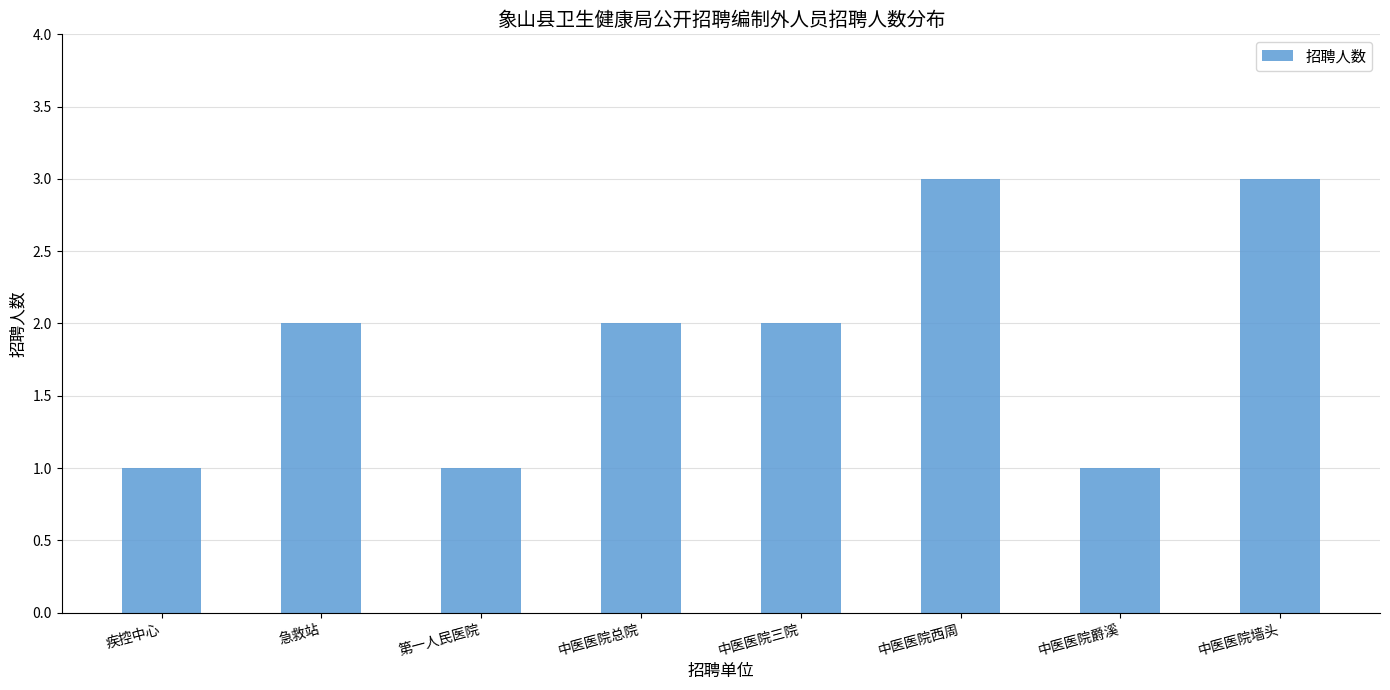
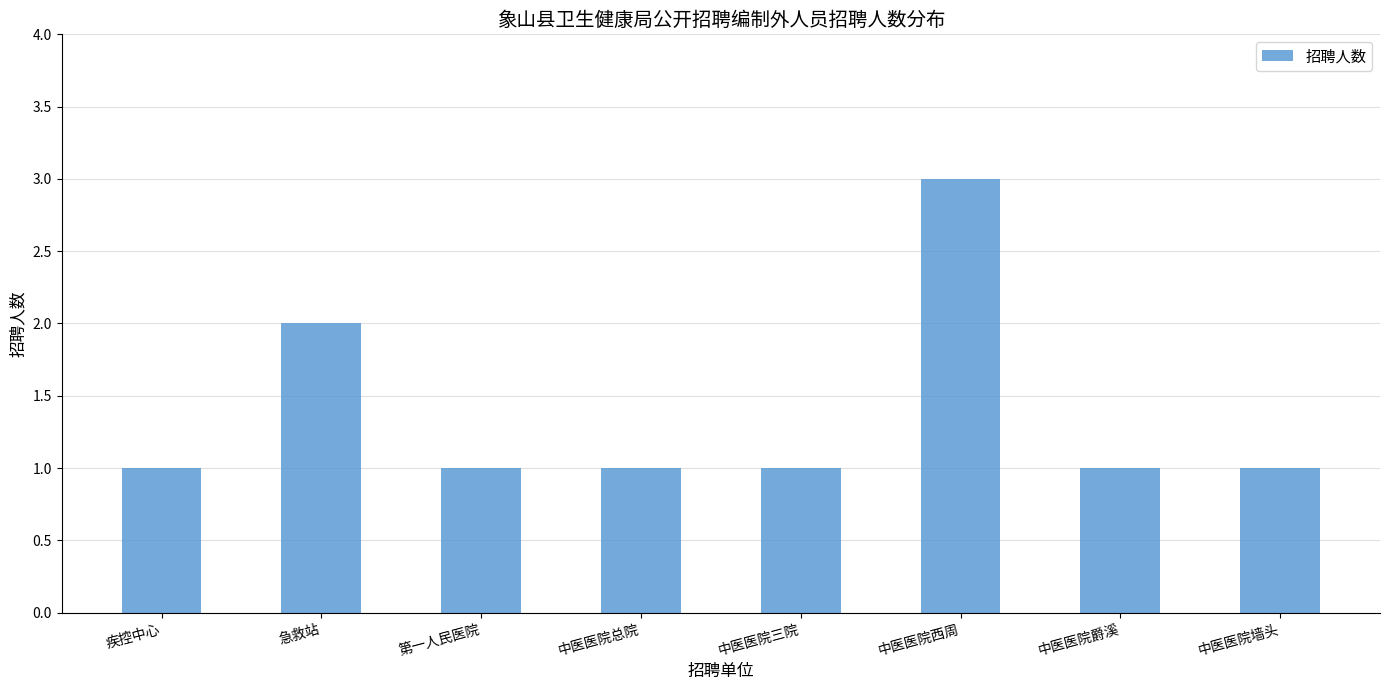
中医医院总院: 2 -> 1
中医医院三院: 2 -> 1
中医医院墙头: 3 -> 1
